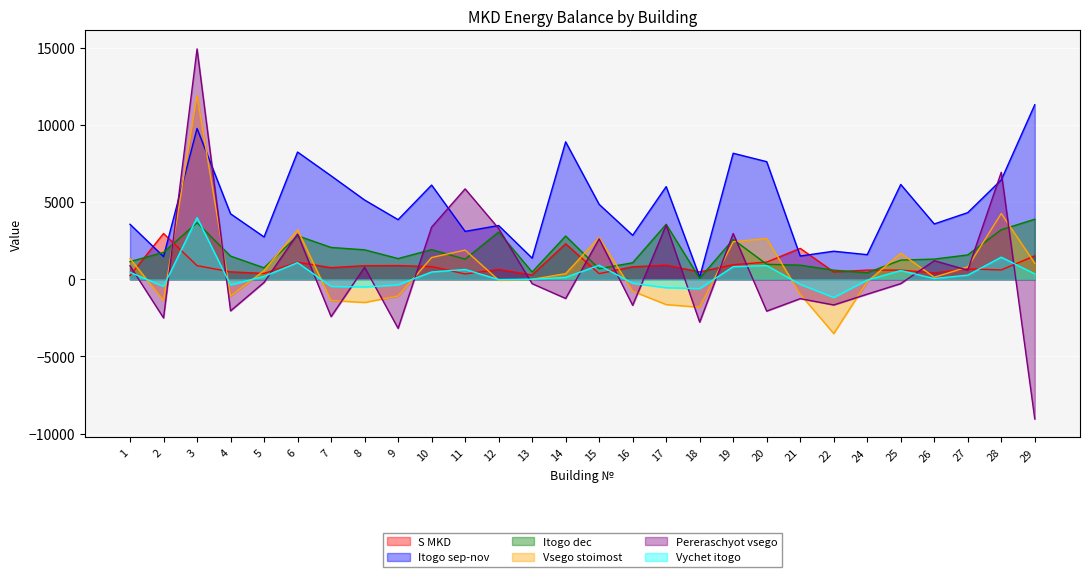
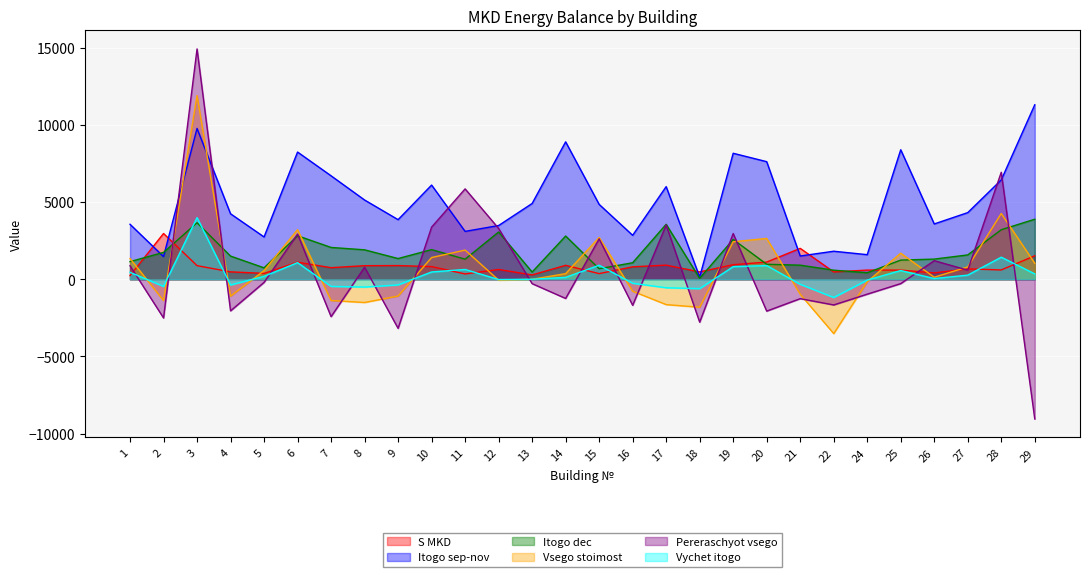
Itogo sep-nov, 13: 1400 -> 4900
S MKD, 14: 2300 -> 900
Itogo sep-nov, 25: 6100 -> 8400
